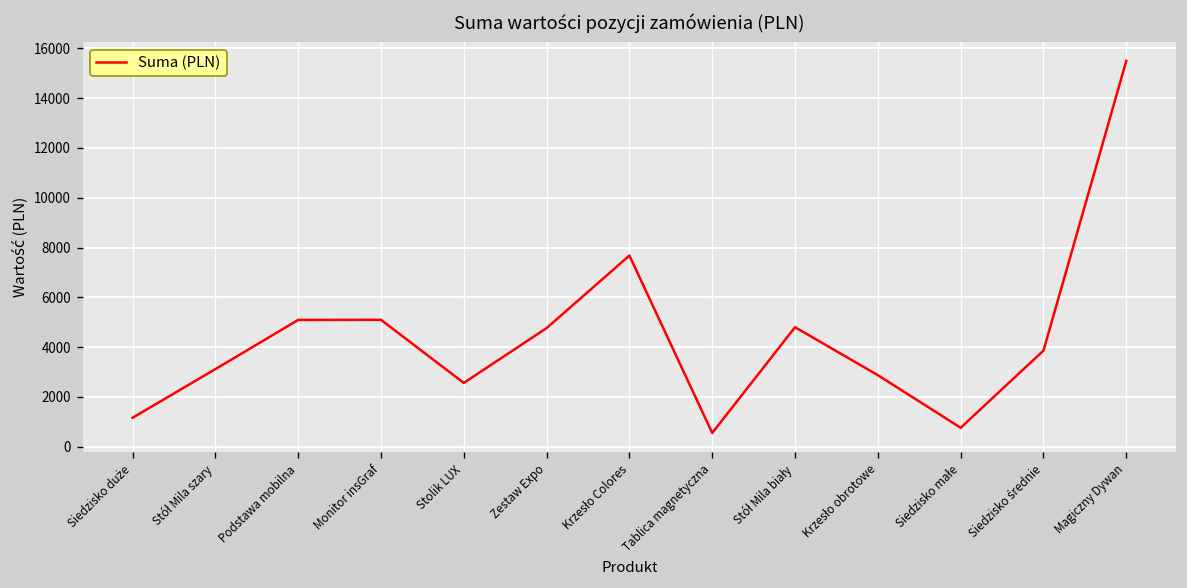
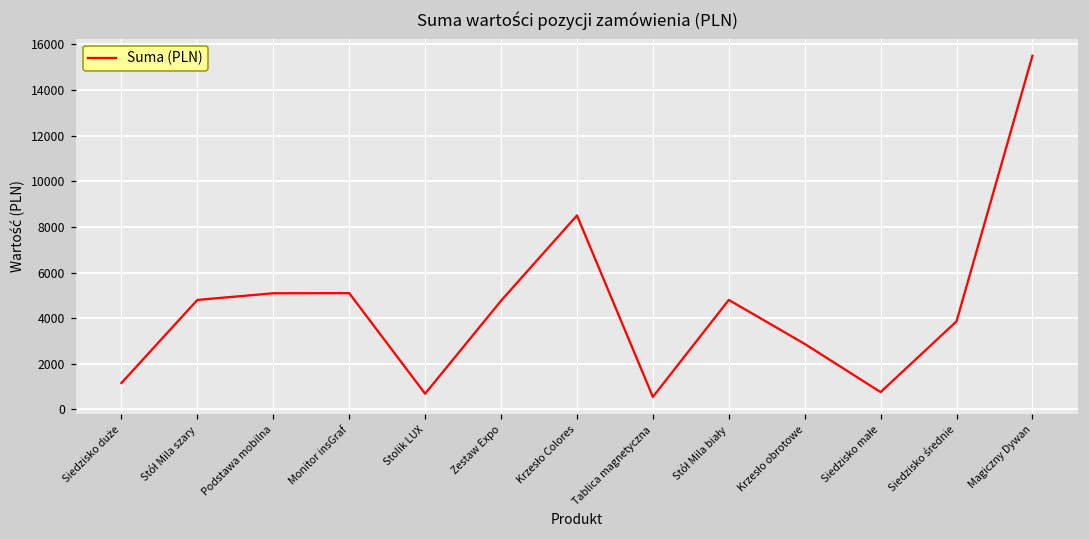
Stół Mila szary: 3100 -> 4800
Stolik LUX: 2600 -> 700
Krzesło Colores: 7700 -> 8500
